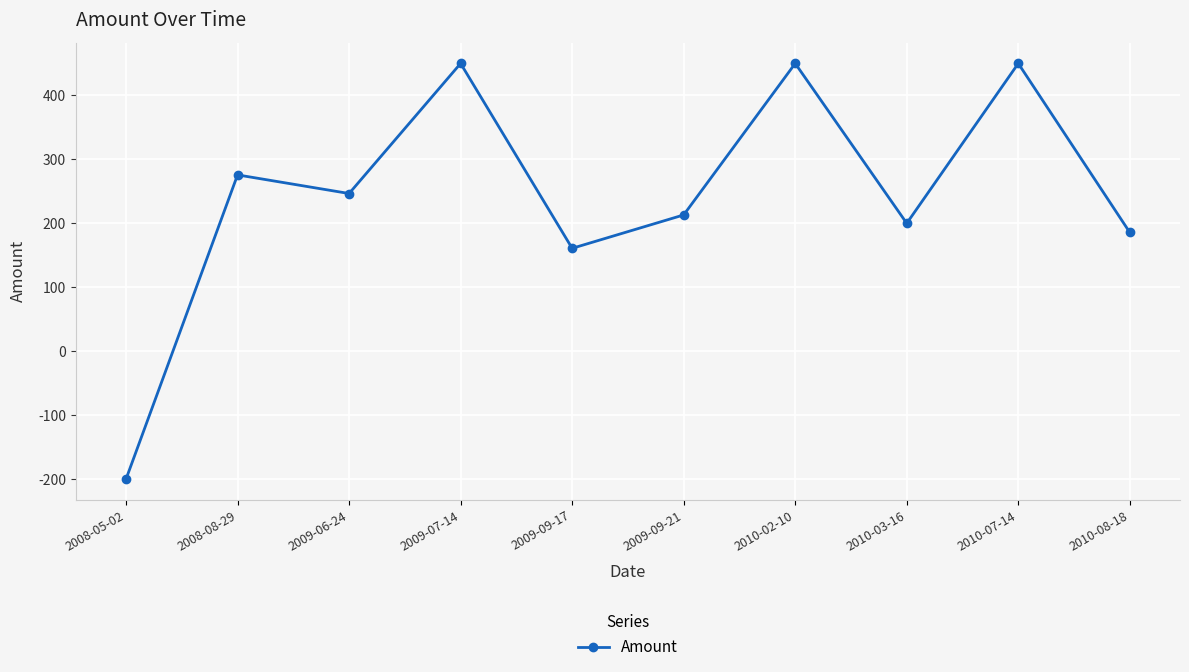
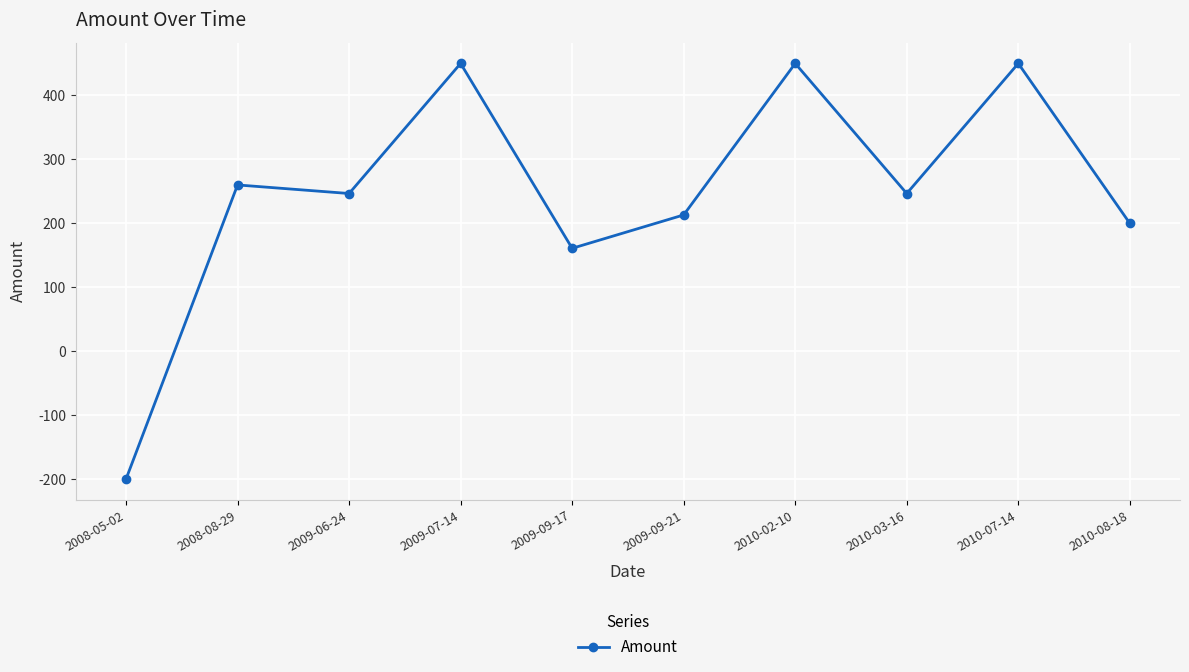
2008-08-29: 280 -> 260
2010-03-16: 200 -> 250
2010-08-18: 190 -> 200
